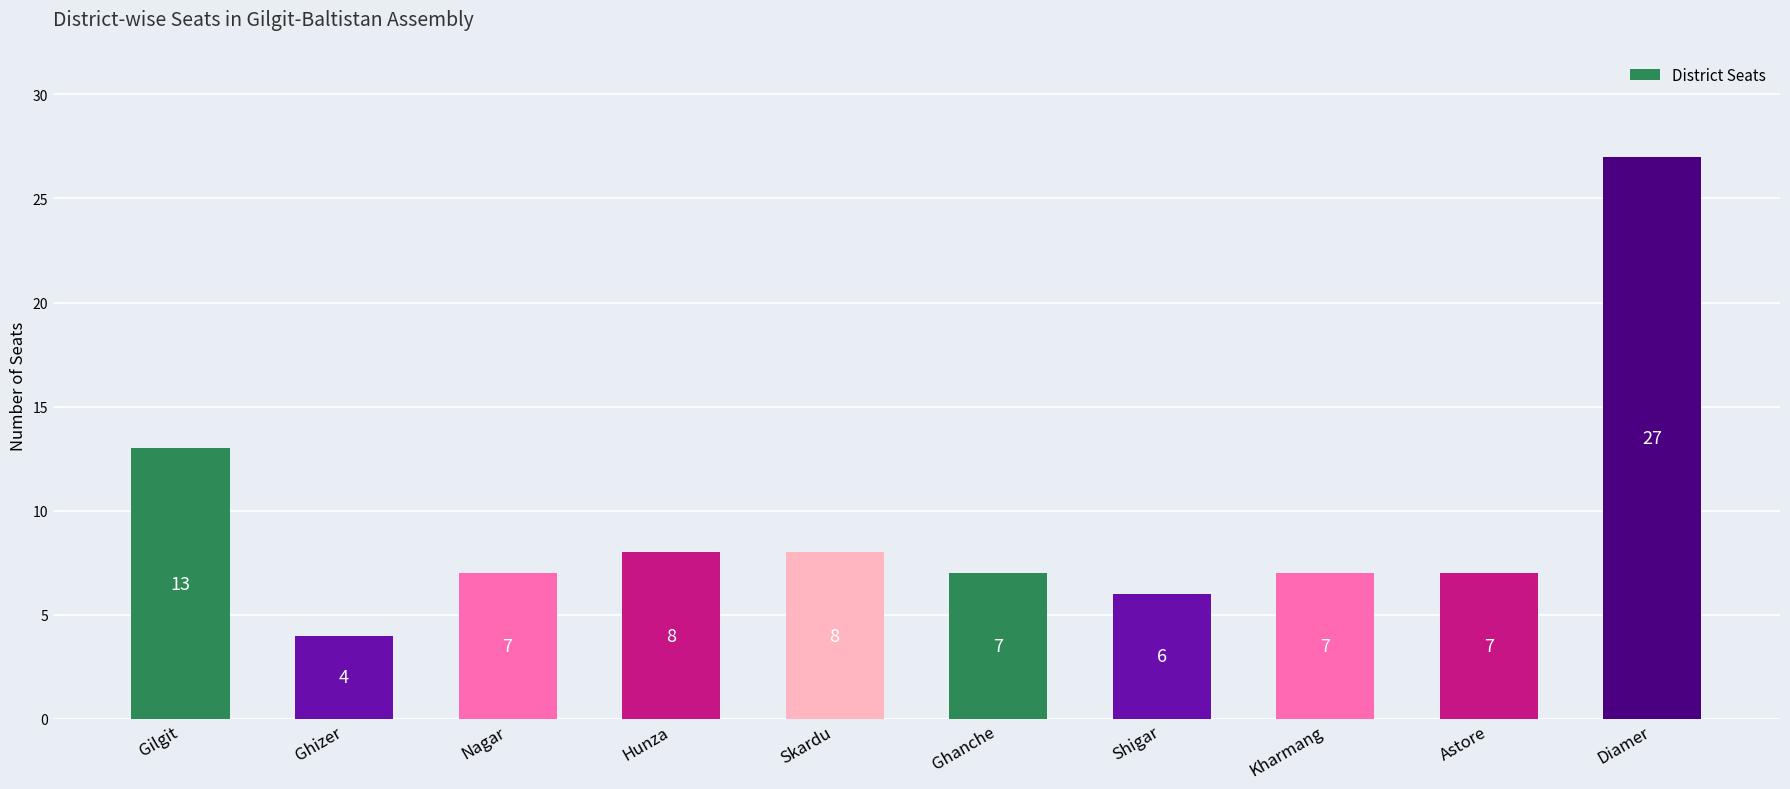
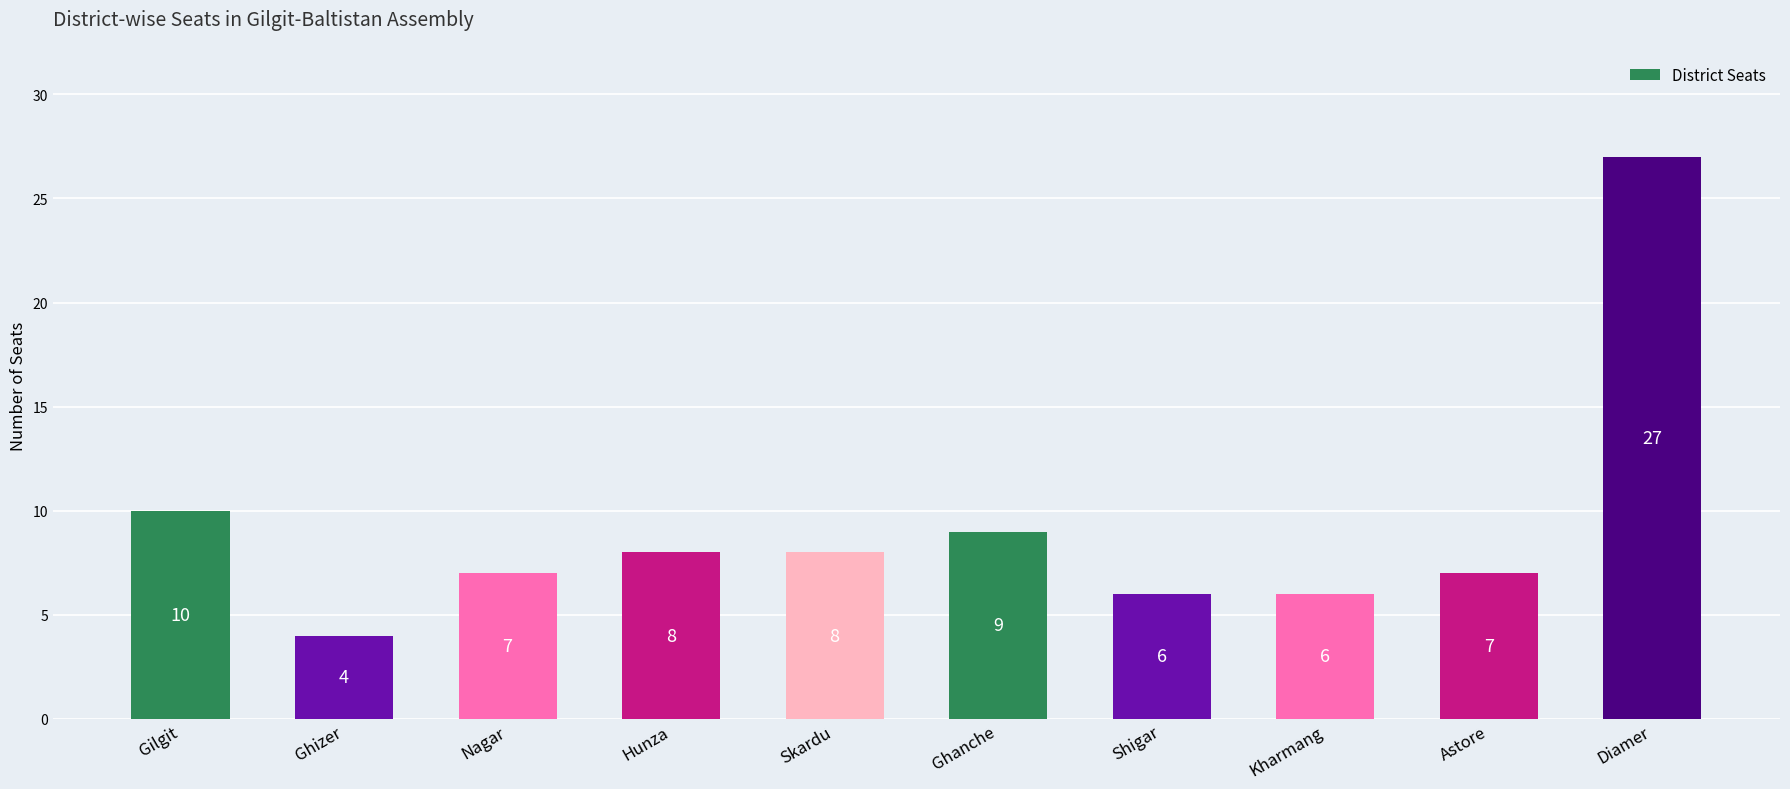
Gilgit: 13 -> 10
Ghanche: 7 -> 9
Kharmang: 7 -> 6
